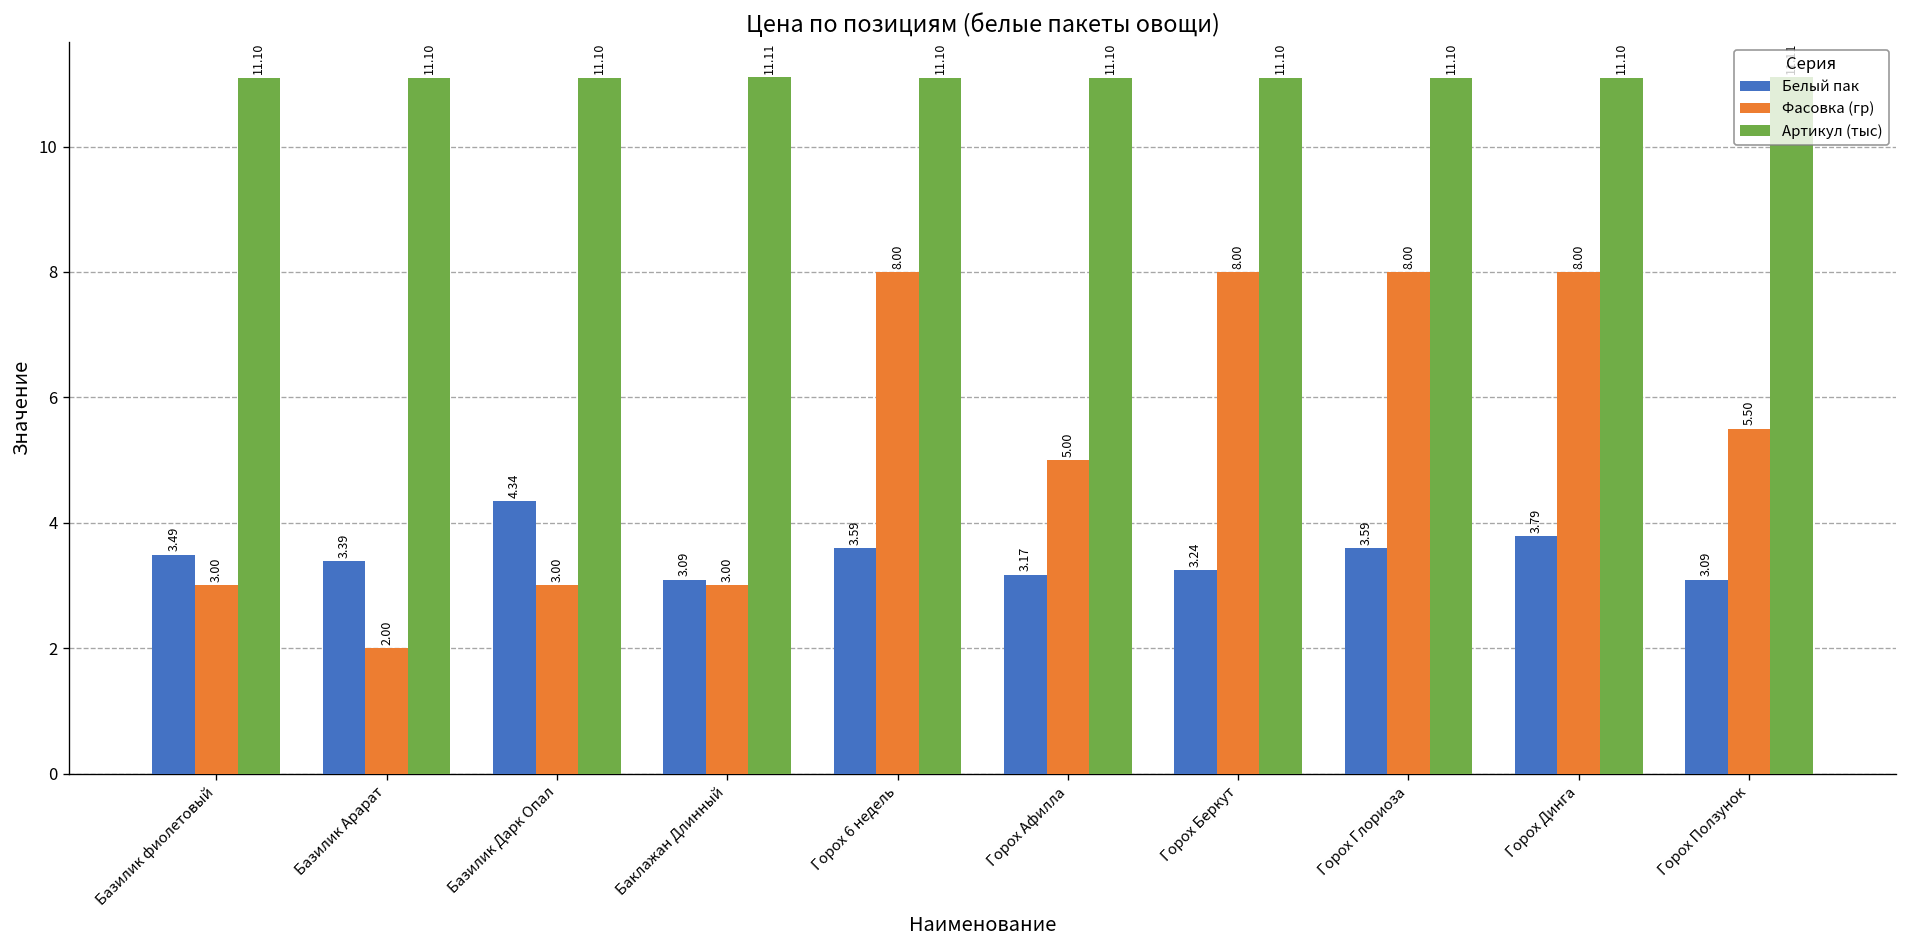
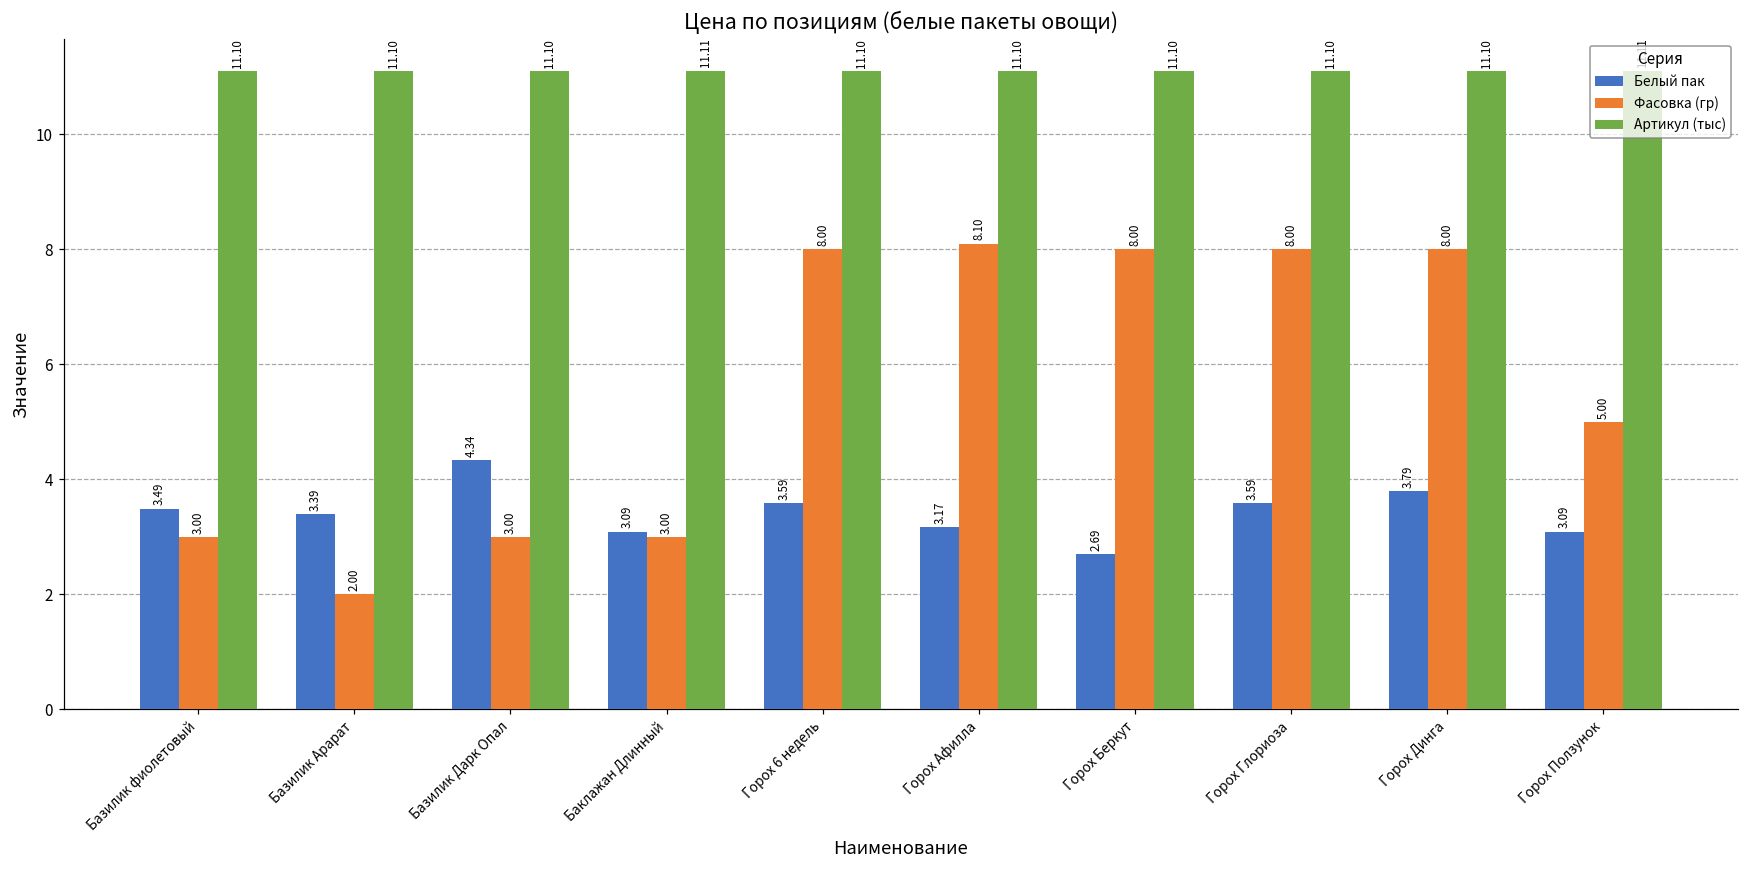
Фасовка (гр), Горох Афилла: 5.00 -> 8.10
Белый пак, Горох Беркут: 3.24 -> 2.69
Фасовка (гр), Горох Ползунок: 5.50 -> 5.00
